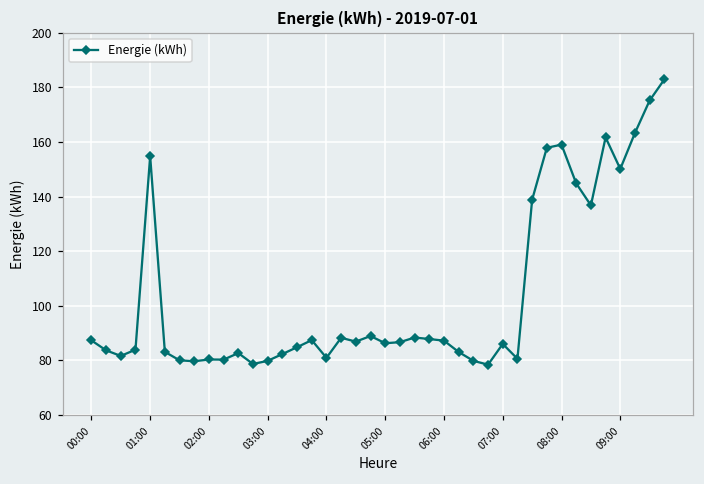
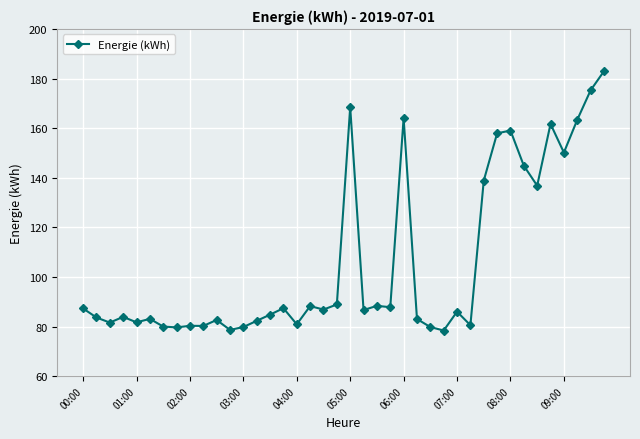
01:00: 155 -> 82
05:00: 86 -> 168
06:00: 87 -> 164
